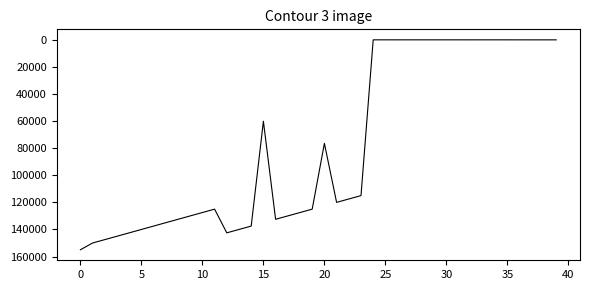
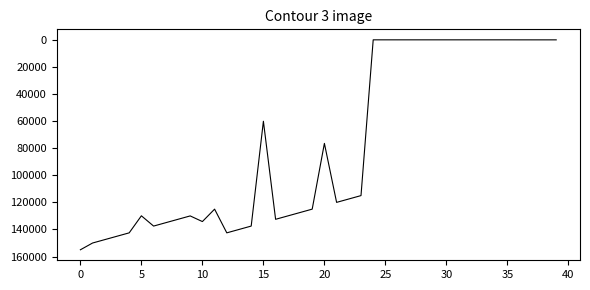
5: 140000 -> 130000
10: 128000 -> 134000
